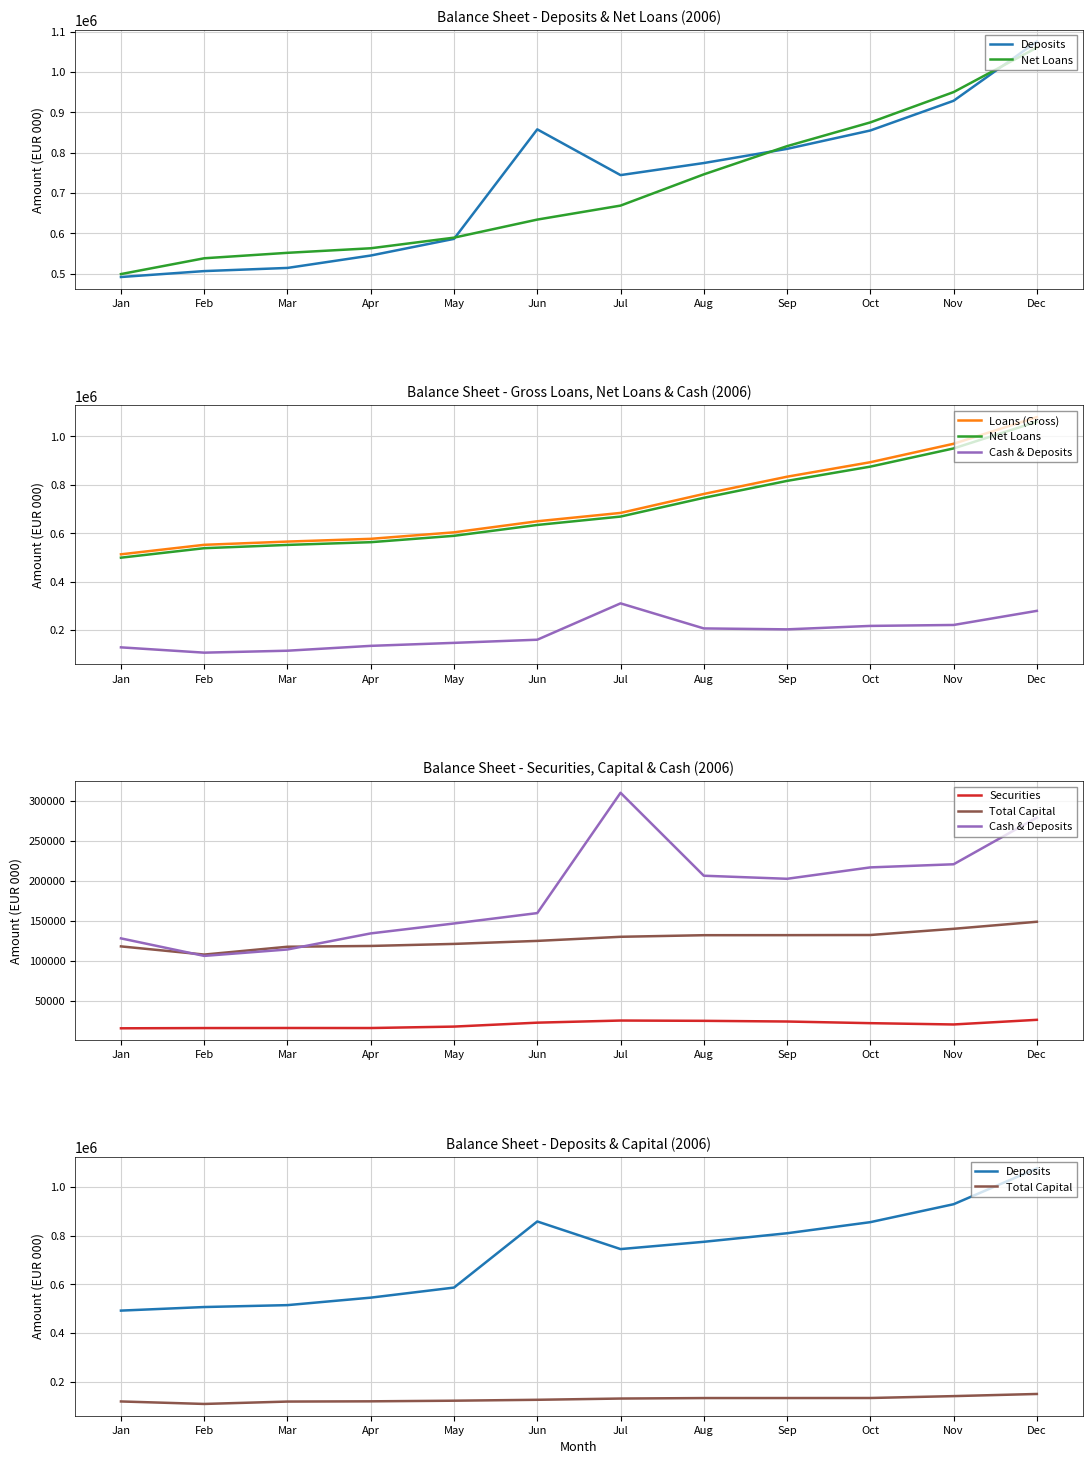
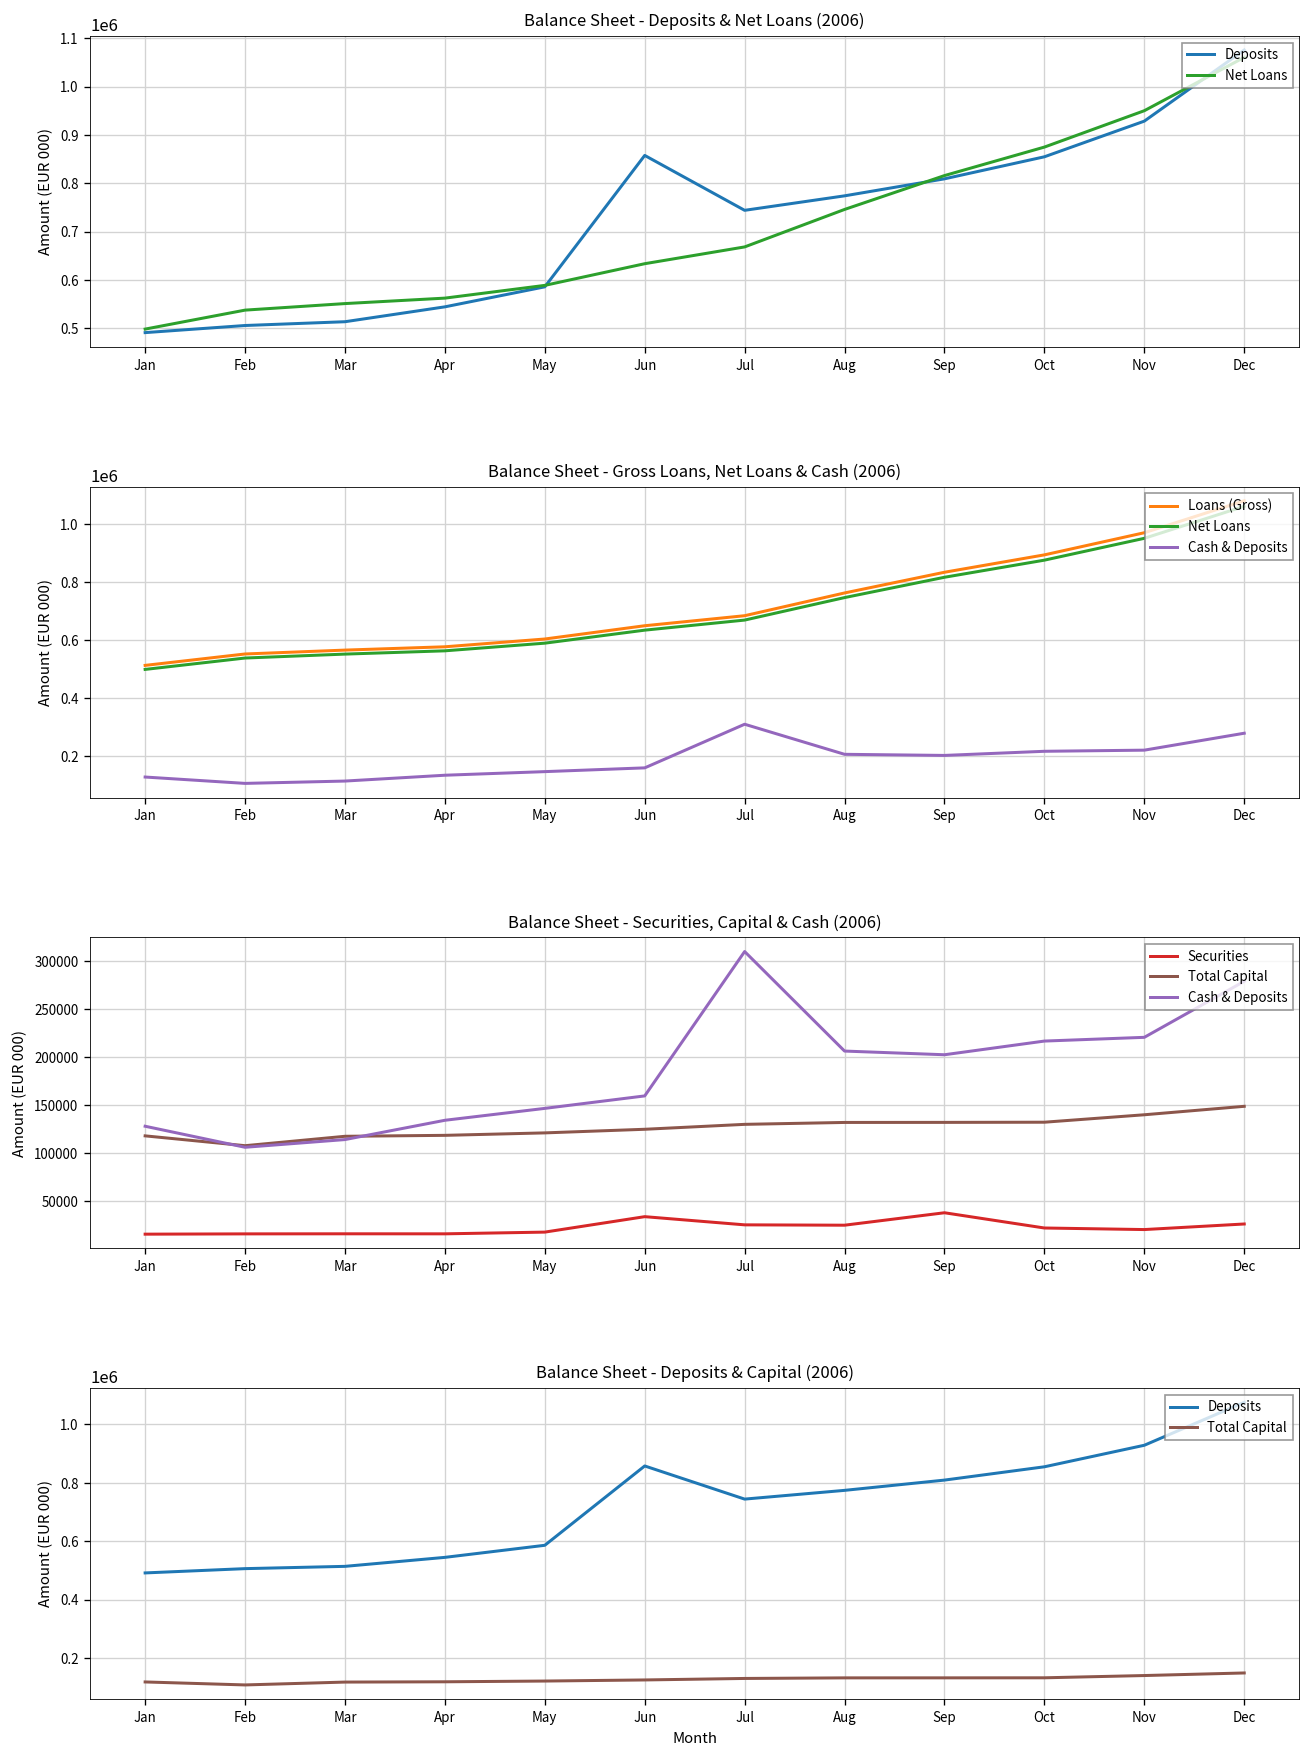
Balance Sheet - Securities, Capital & Cash (2006), Securities, Jun: 20000 -> 30000
Balance Sheet - Securities, Capital & Cash (2006), Securities, Sep: 20000 -> 40000
